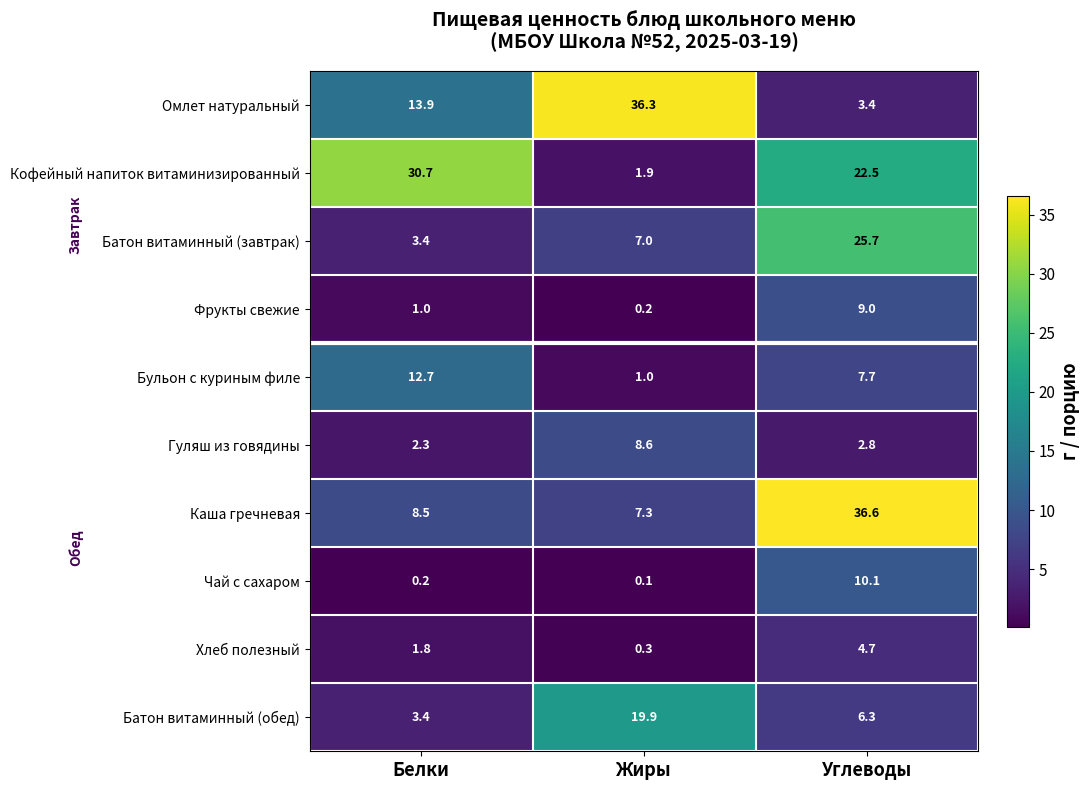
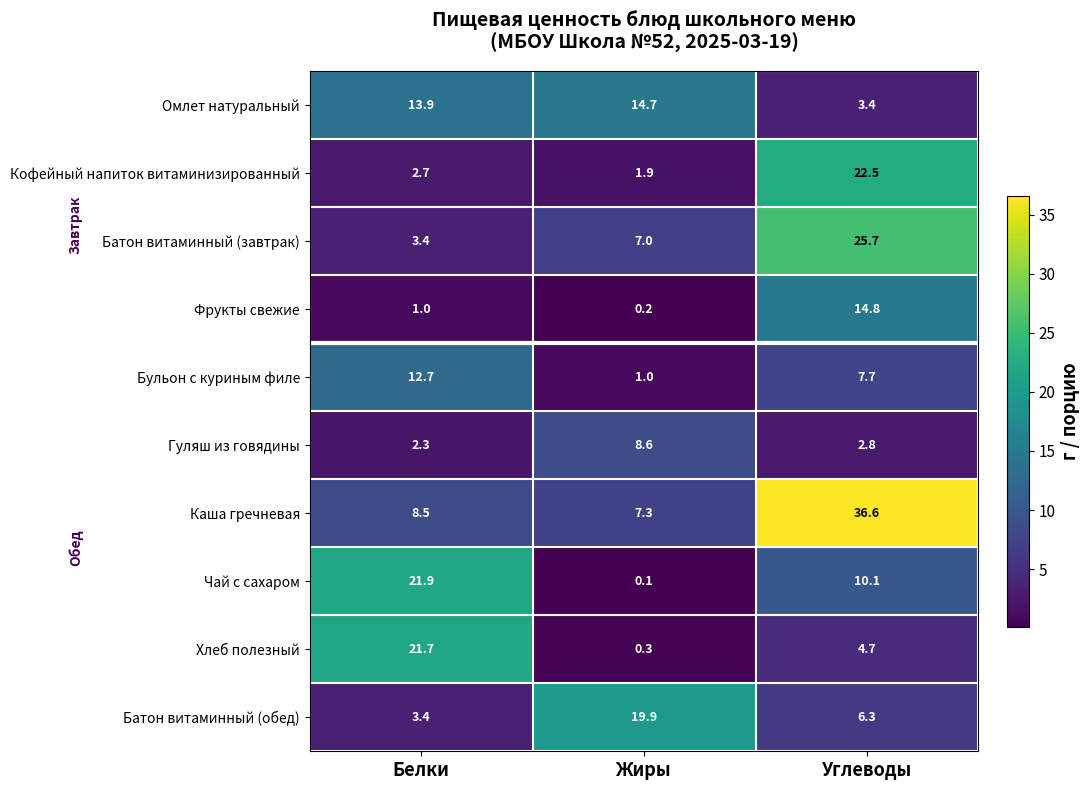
Омлет натуральный, Жиры: 36.3 -> 14.7
Кофейный напиток витаминизированный, Белки: 30.7 -> 2.7
Фрукты свежие, Углеводы: 9.0 -> 14.8
Чай с сахаром, Белки: 0.2 -> 21.9
Хлеб полезный, Белки: 1.8 -> 21.7
